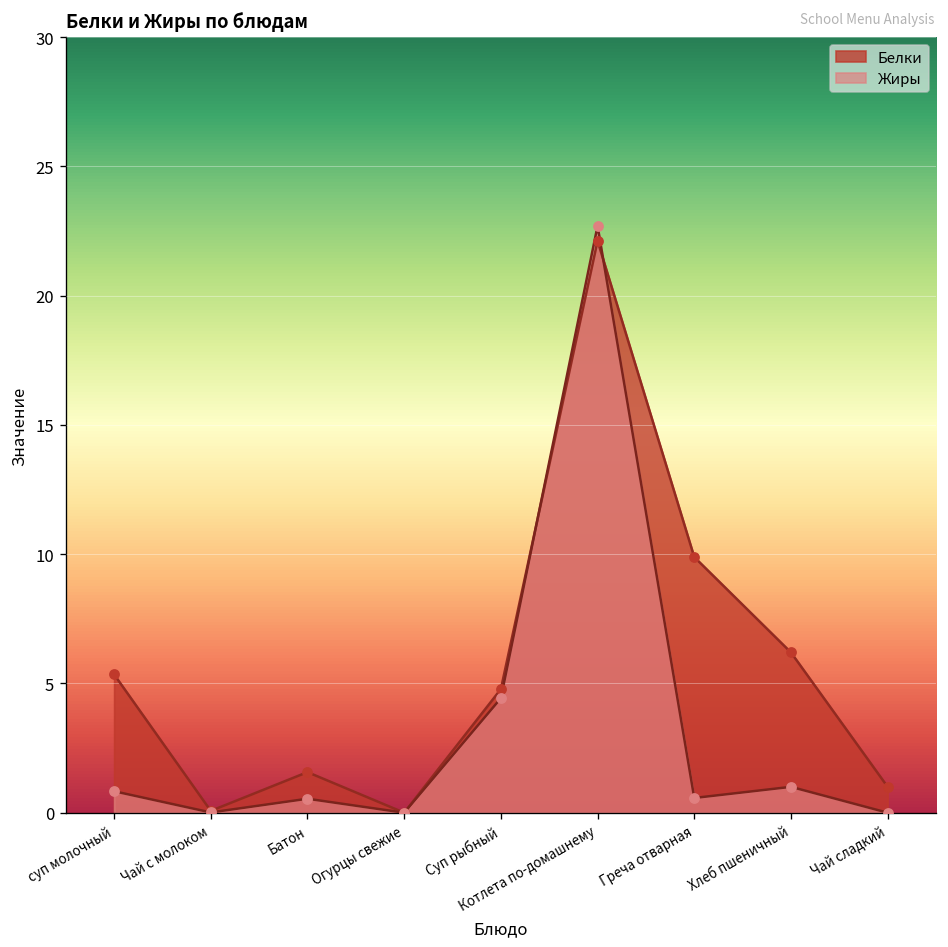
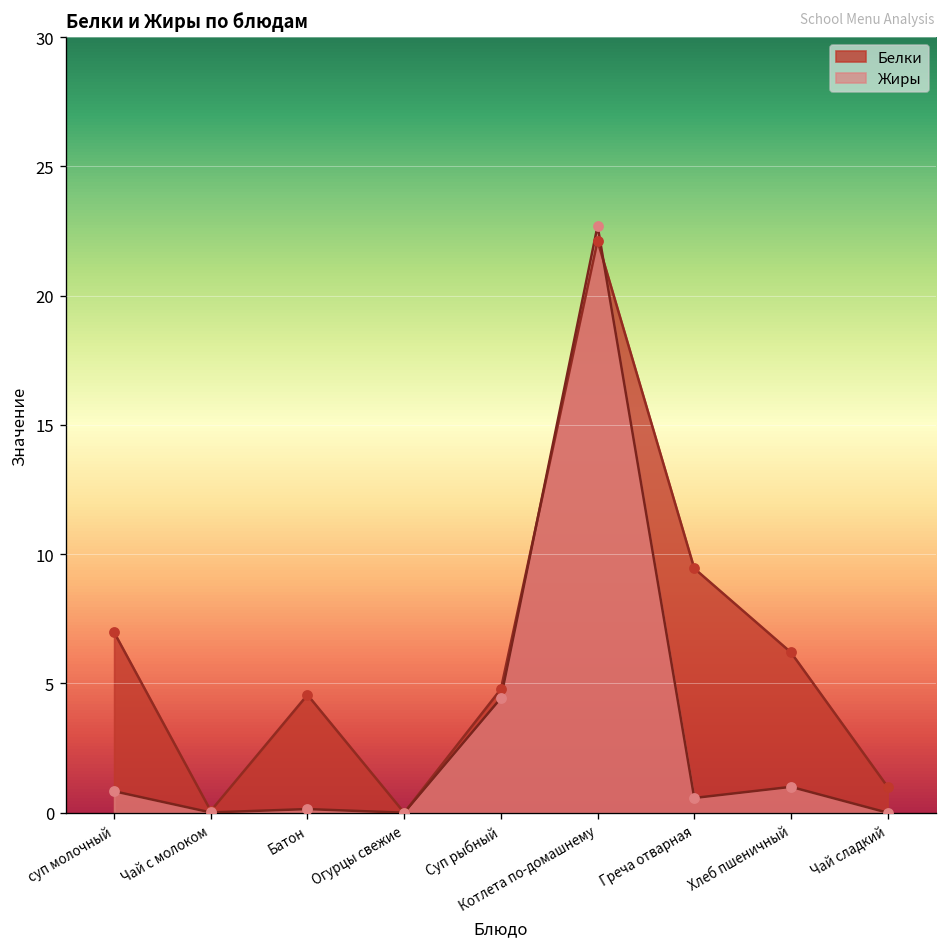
Белки, суп молочный: 5.4 -> 7.0
Белки, Батон: 1.6 -> 4.6
Жиры, Батон: 0.5 -> 0.1
Белки, Греча отварная: 9.9 -> 9.5
